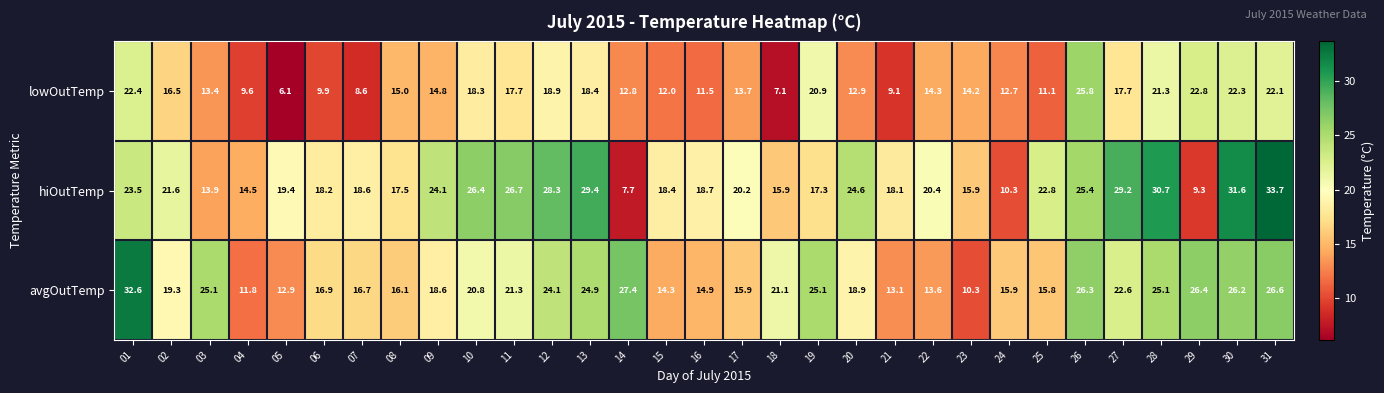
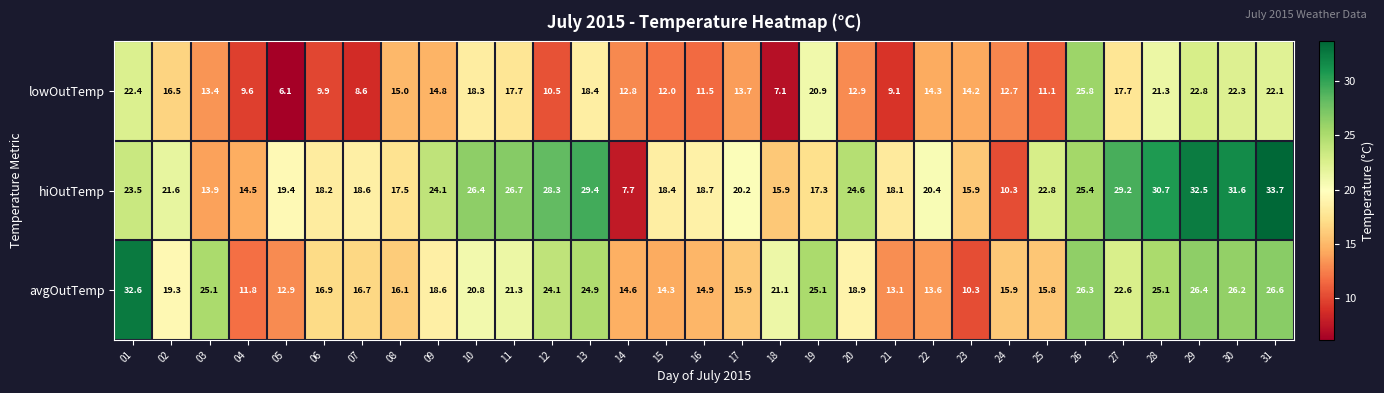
lowOutTemp, 12: 18.9 -> 10.5
hiOutTemp, 29: 9.3 -> 32.5
avgOutTemp, 14: 27.4 -> 14.6
